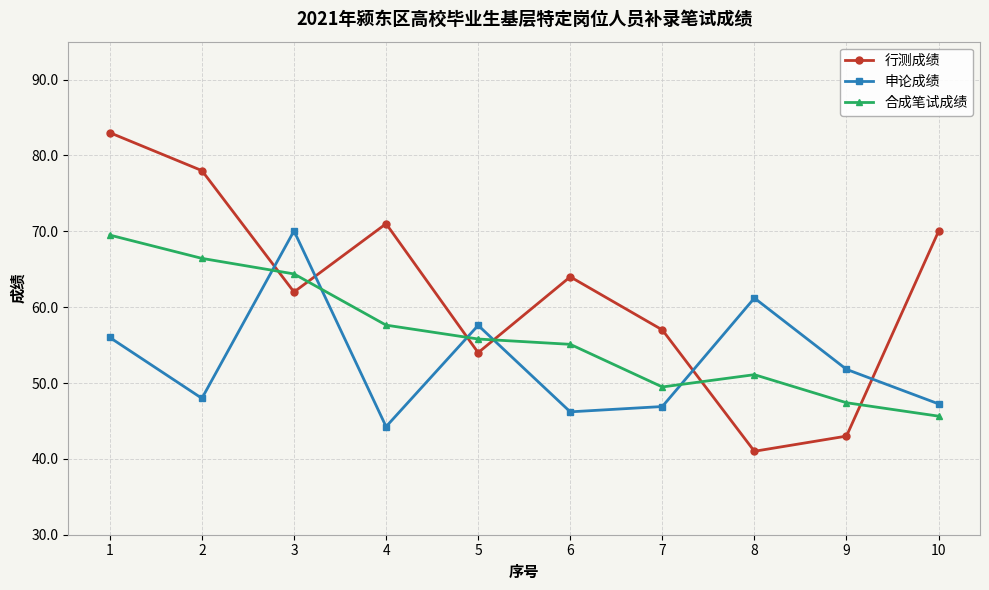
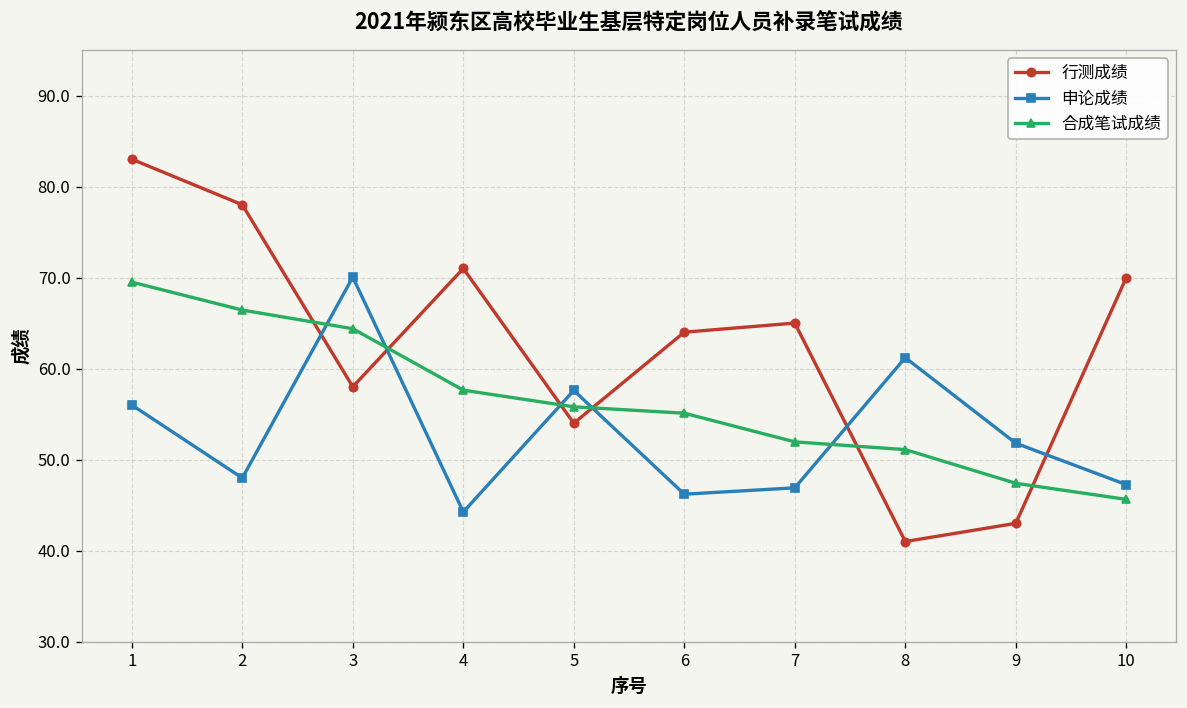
行测成绩, 3: 62 -> 58
行测成绩, 7: 57 -> 65
合成笔试成绩, 7: 49 -> 52
